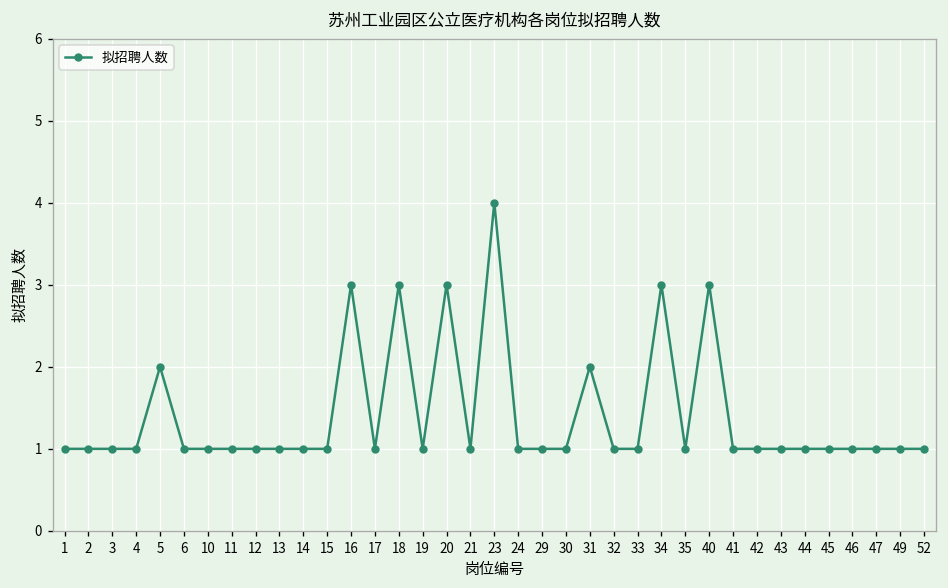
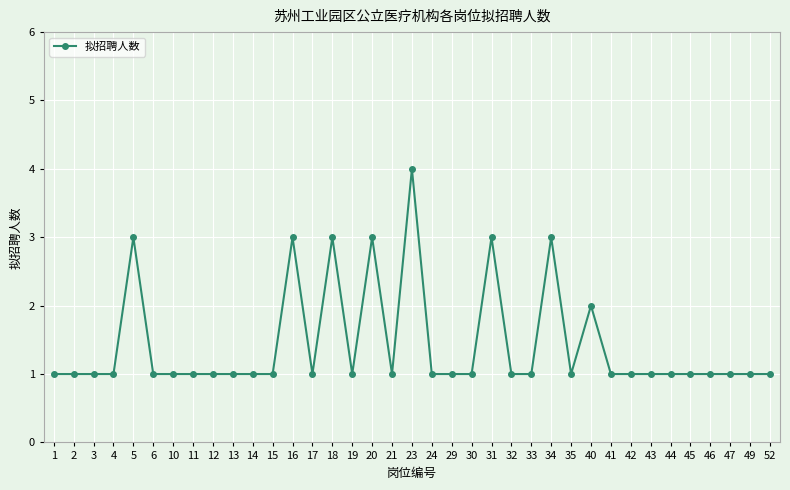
5: 2 -> 3
31: 2 -> 3
40: 3 -> 2
